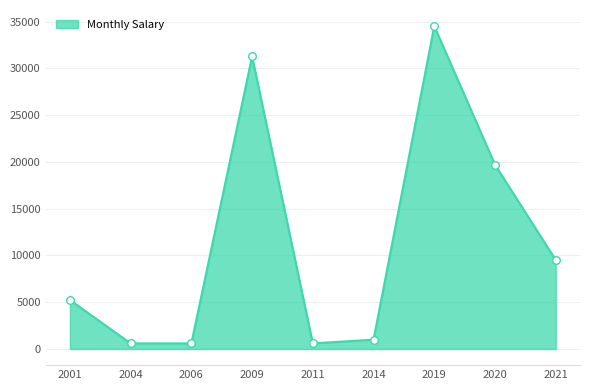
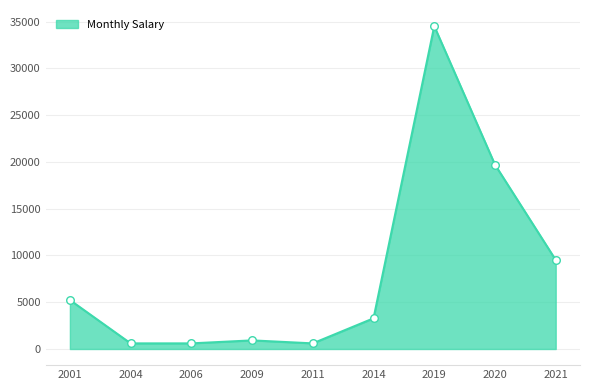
2009: 31000 -> 1000
2014: 1000 -> 3000
